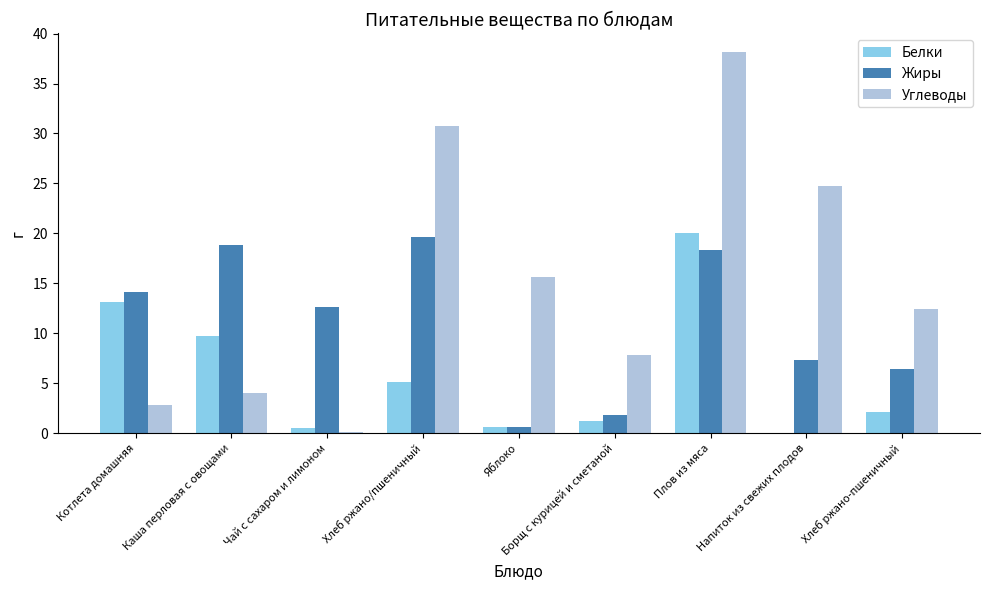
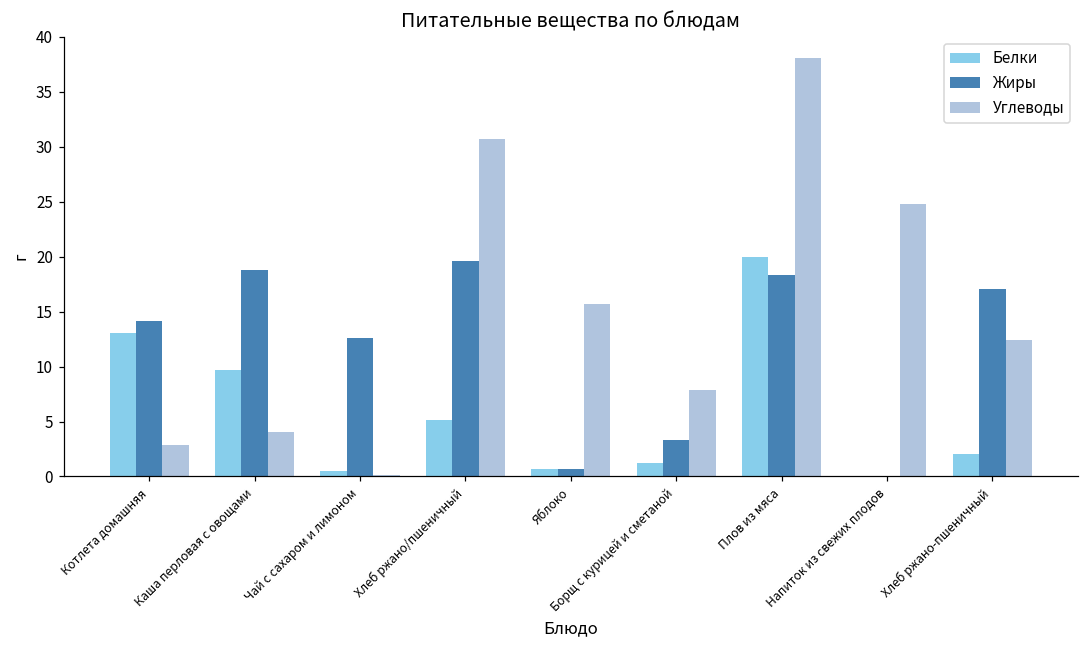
Жиры, Борщ с курицей и сметаной: 2 -> 3
Жиры, Напиток из свежих плодов: 7 -> 0
Жиры, Хлеб ржано-пшеничный: 6 -> 17
